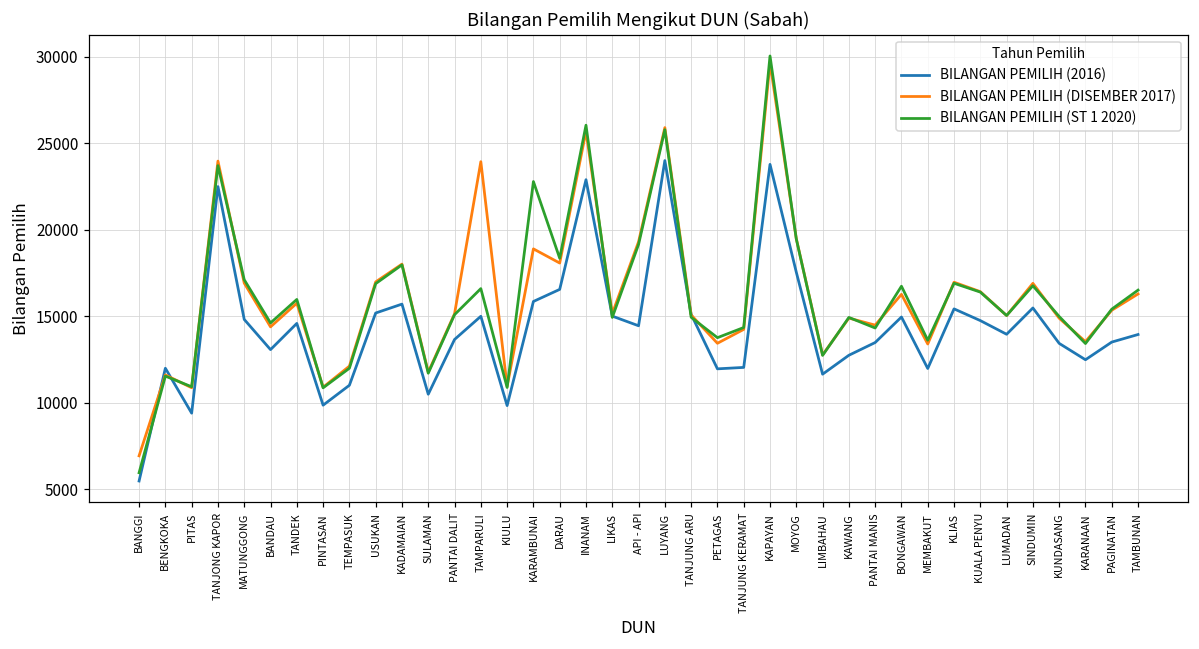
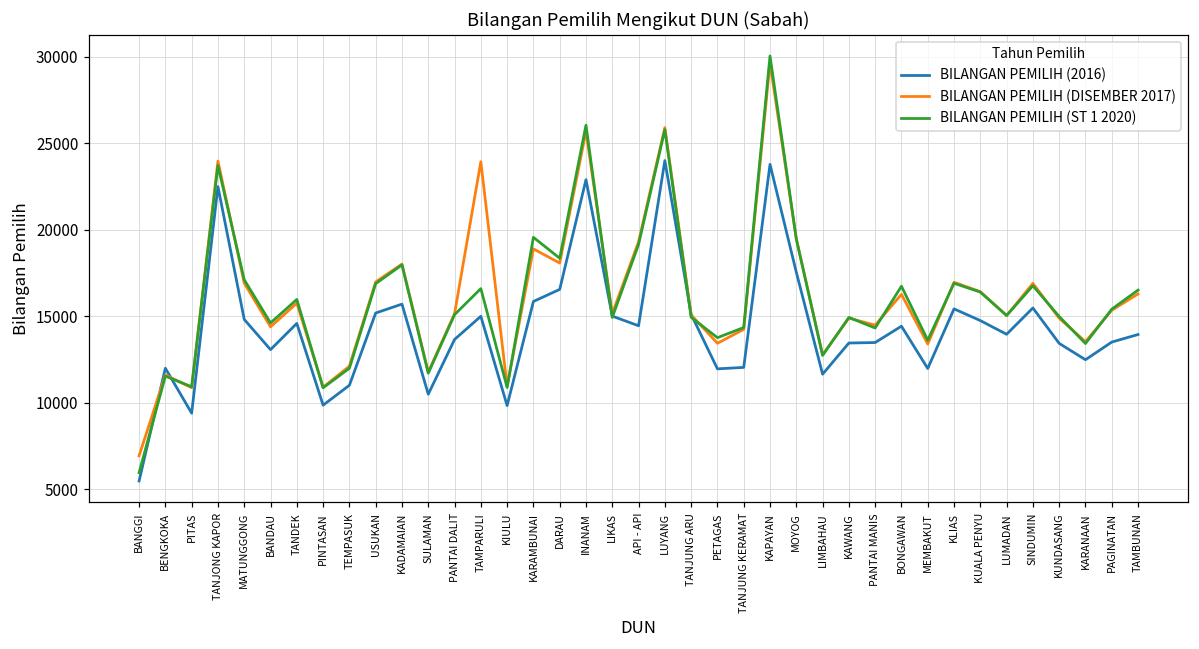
BILANGAN PEMILIH (ST 1 2020), KARAMBUNAI: 22800 -> 19600
BILANGAN PEMILIH (2016), KAWANG: 12700 -> 13500
BILANGAN PEMILIH (2016), BONGAWAN: 15000 -> 14400
